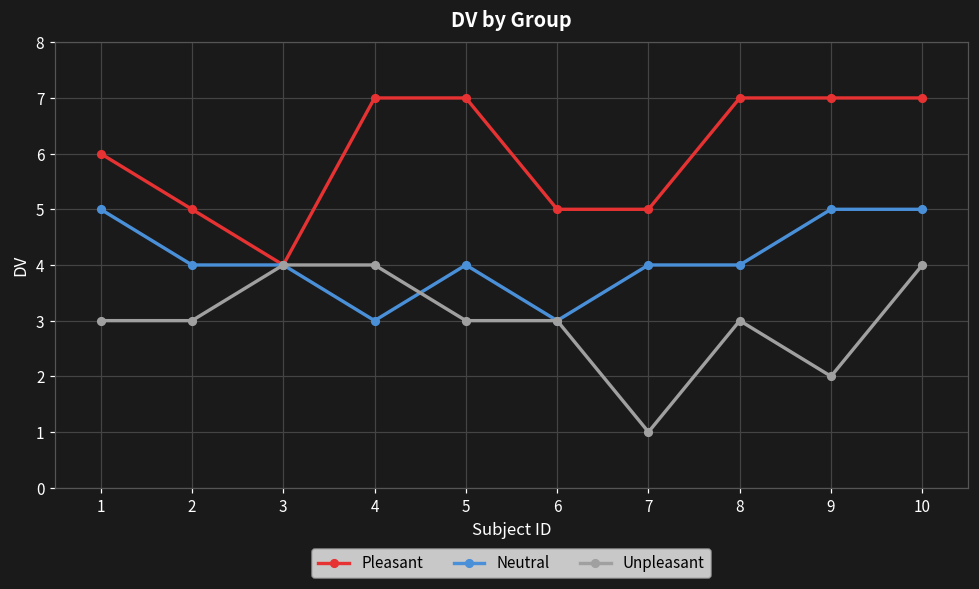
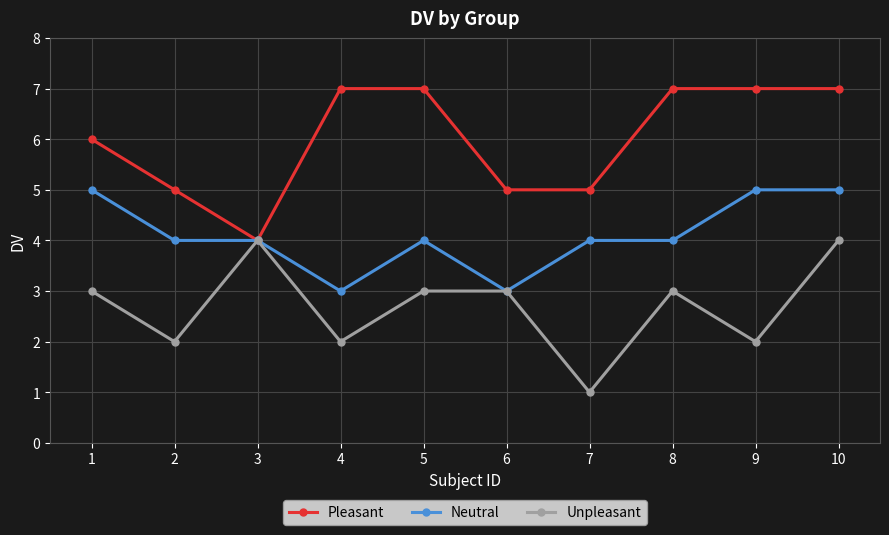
Unpleasant, 2: 3 -> 2
Unpleasant, 4: 4 -> 2
